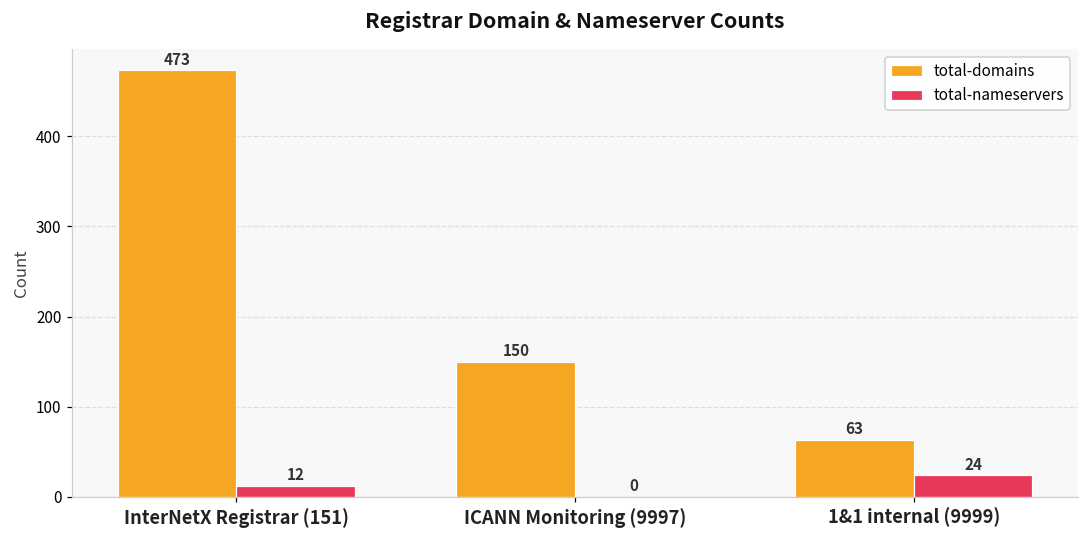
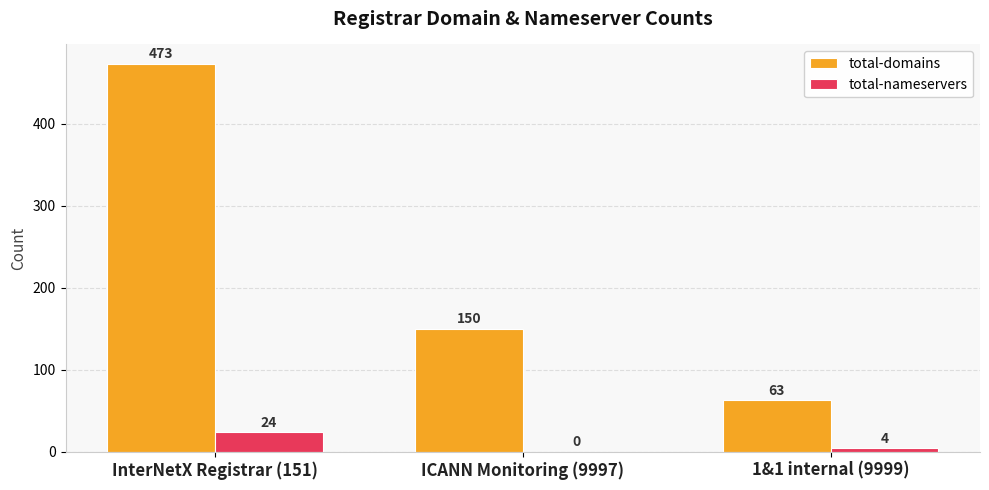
total-nameservers, InterNetX Registrar (151): 12 -> 24
total-nameservers, 1&1 internal (9999): 24 -> 4
